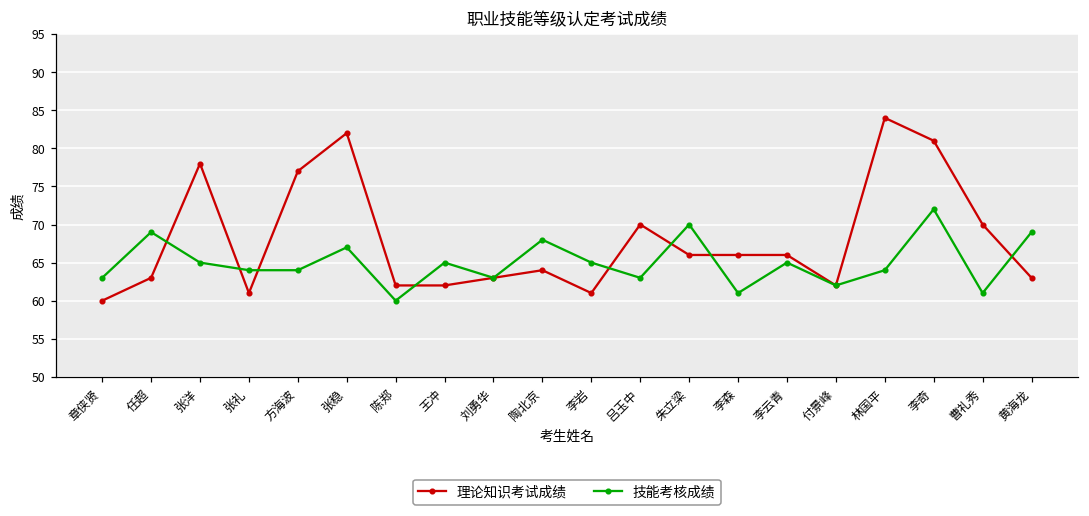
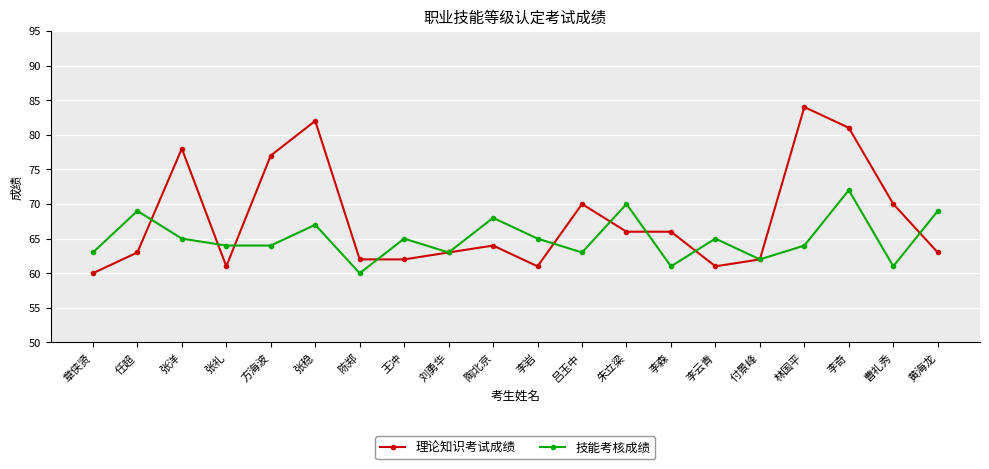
理论知识考试成绩, 李云青: 66 -> 61
